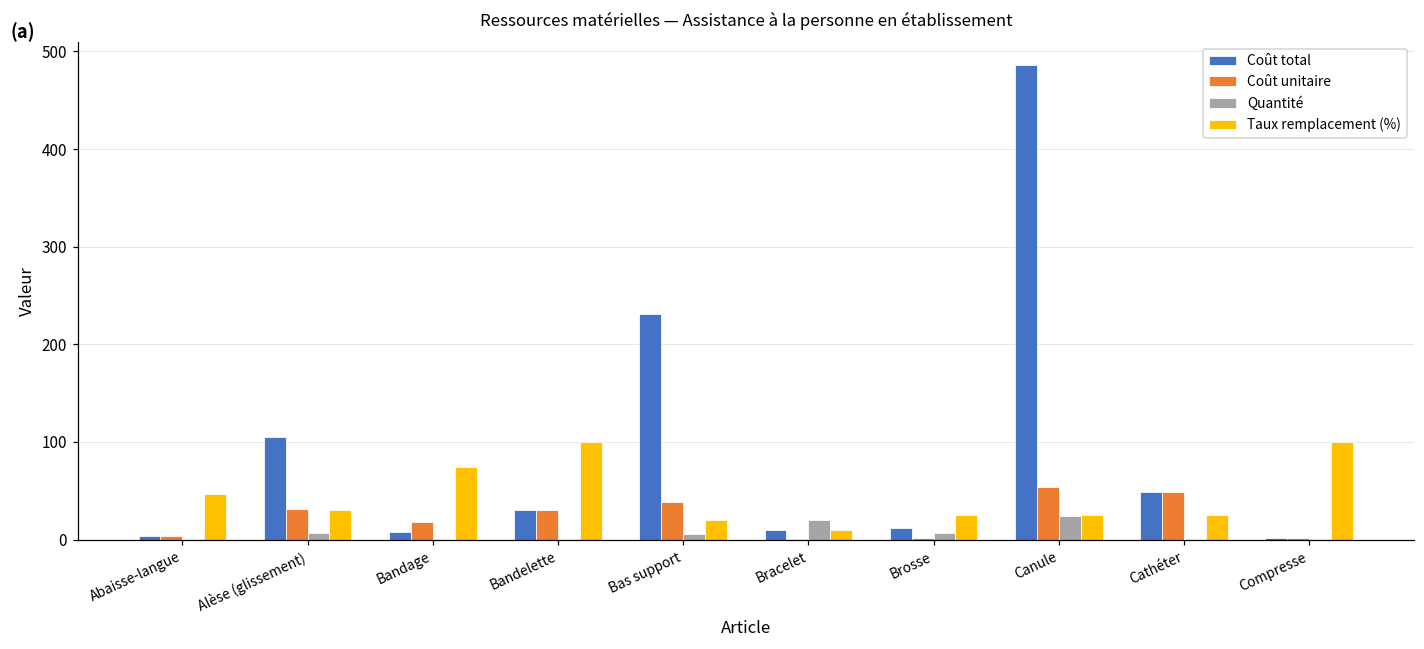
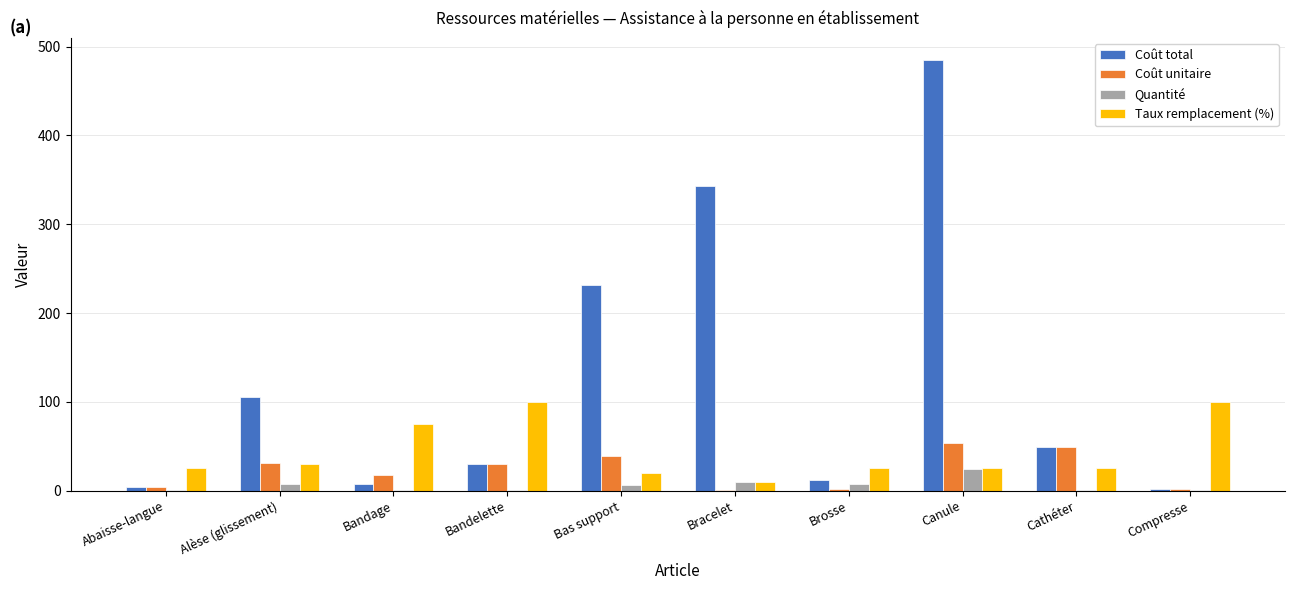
Taux remplacement (%), Abaisse-langue: 50 -> 30
Coût total, Bracelet: 10 -> 340
Quantité, Bracelet: 20 -> 10
